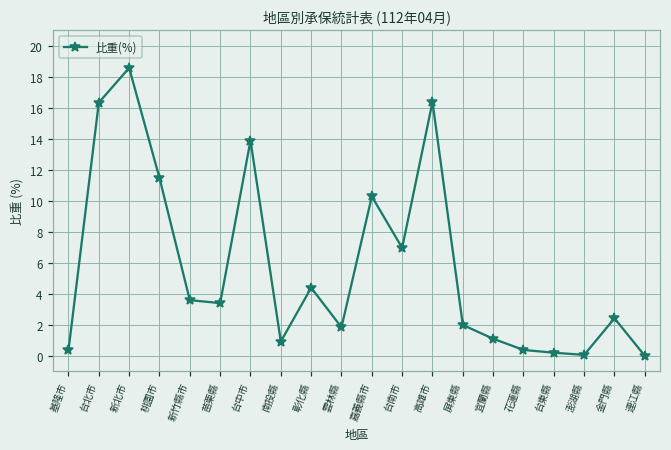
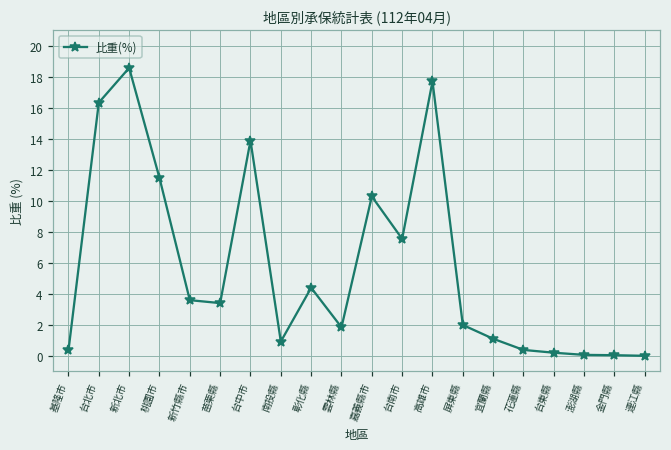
台南市: 7.0 -> 7.5
高雄市: 16.4 -> 17.7
金門縣: 2.4 -> 0.0
